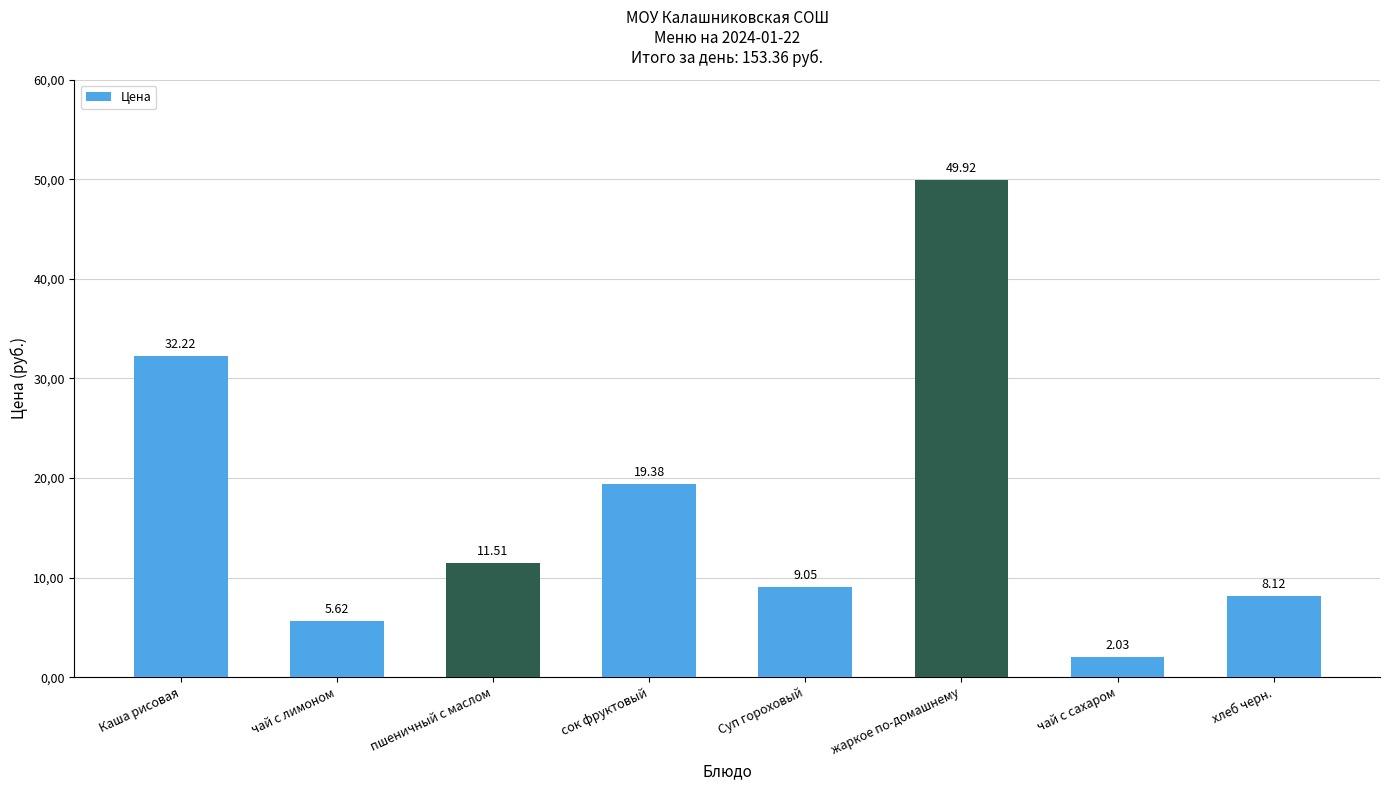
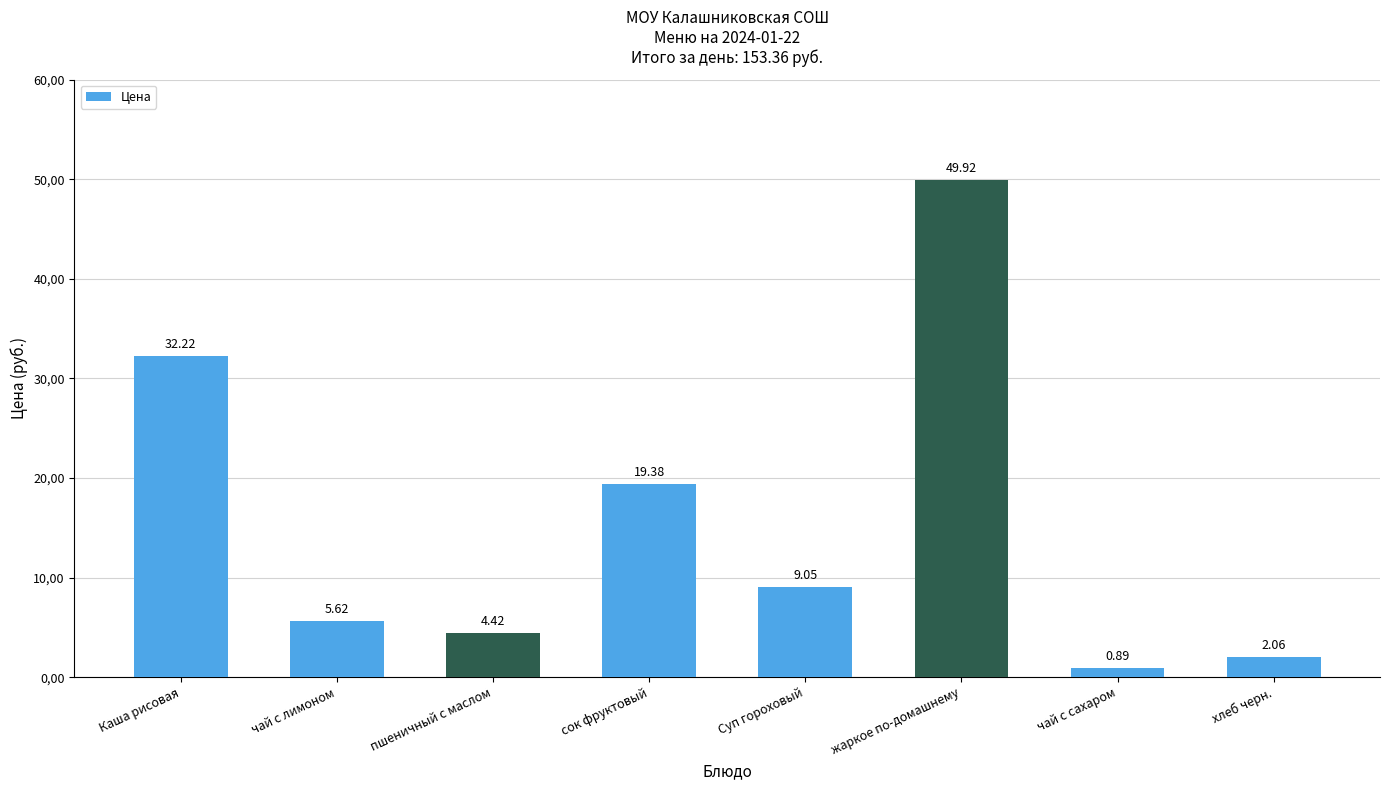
пшеничный с маслом: 11.51 -> 4.42
чай с сахаром: 2.03 -> 0.89
хлеб черн.: 8.12 -> 2.06
